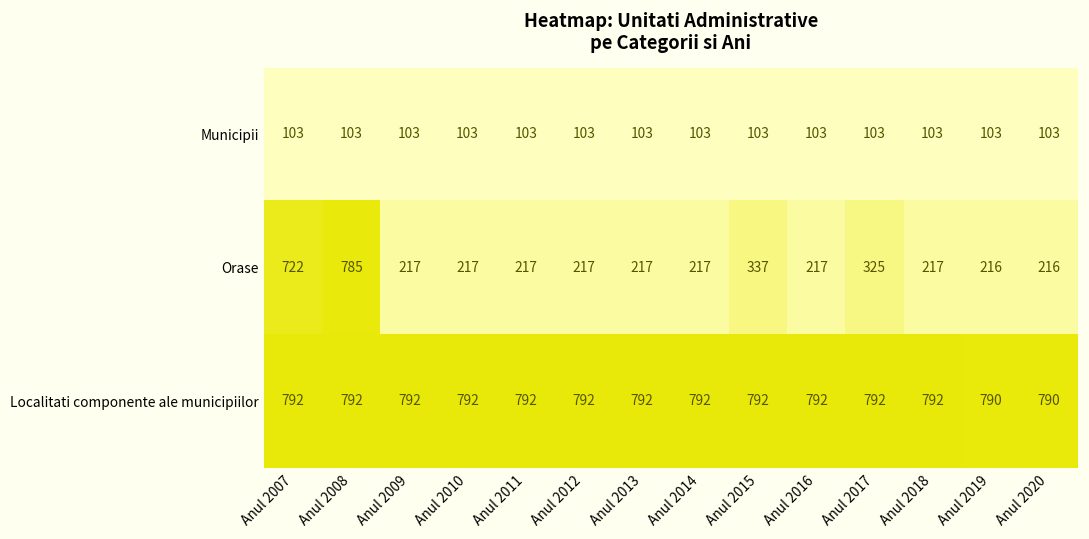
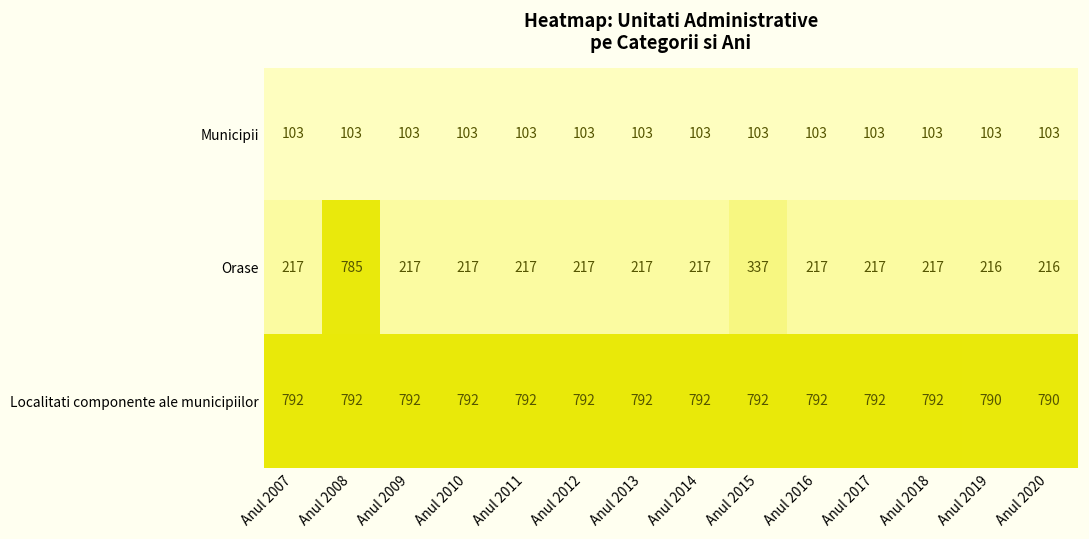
Orase, Anul 2007: 722 -> 217
Orase, Anul 2017: 325 -> 217
